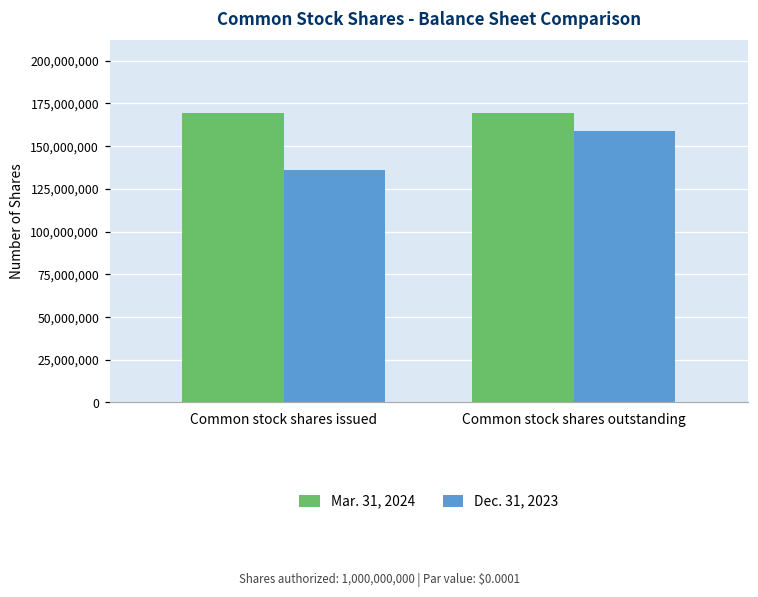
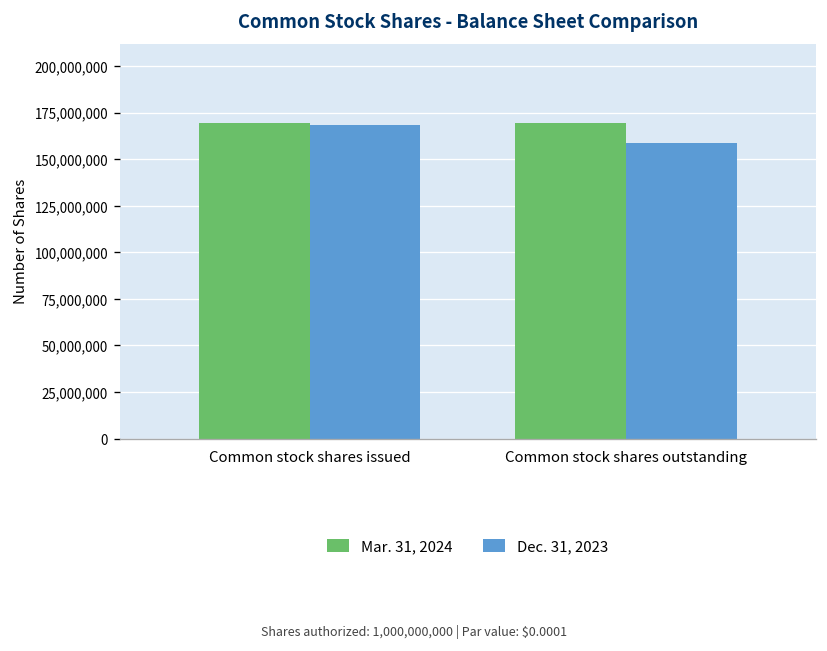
Dec. 31, 2023, Common stock shares issued: 136,000,000 -> 168,000,000
